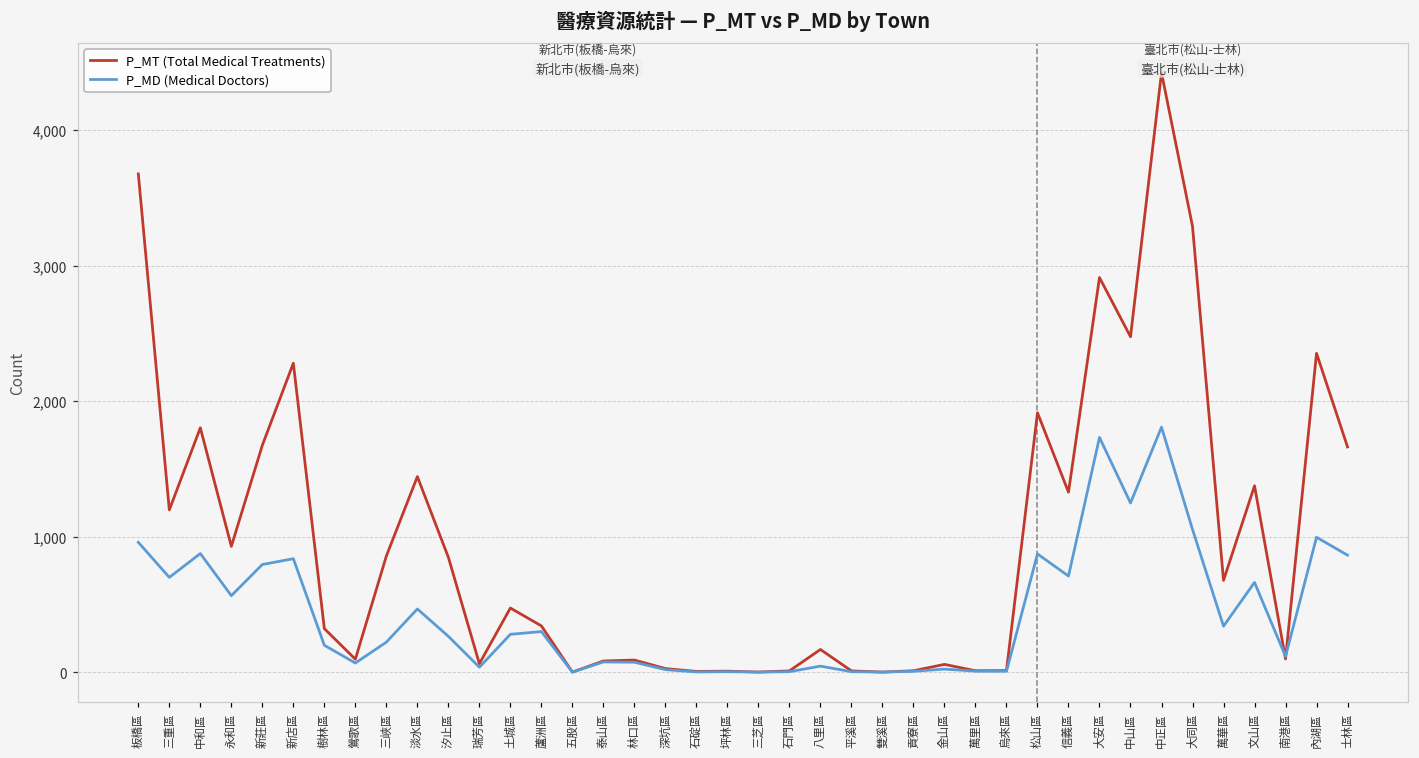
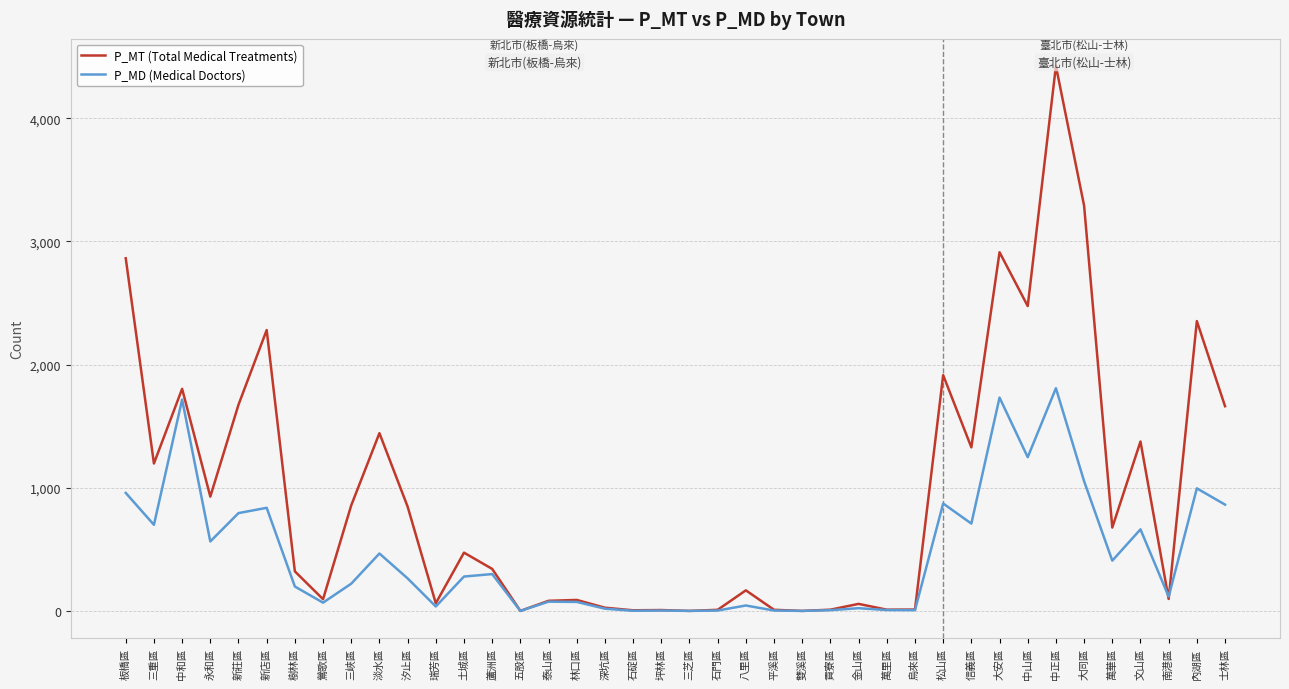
P_MT (Total Medical Treatments), 板橋區: 3,680 -> 2,860
P_MD (Medical Doctors), 中和區: 880 -> 1,720
P_MD (Medical Doctors), 萬華區: 340 -> 410
